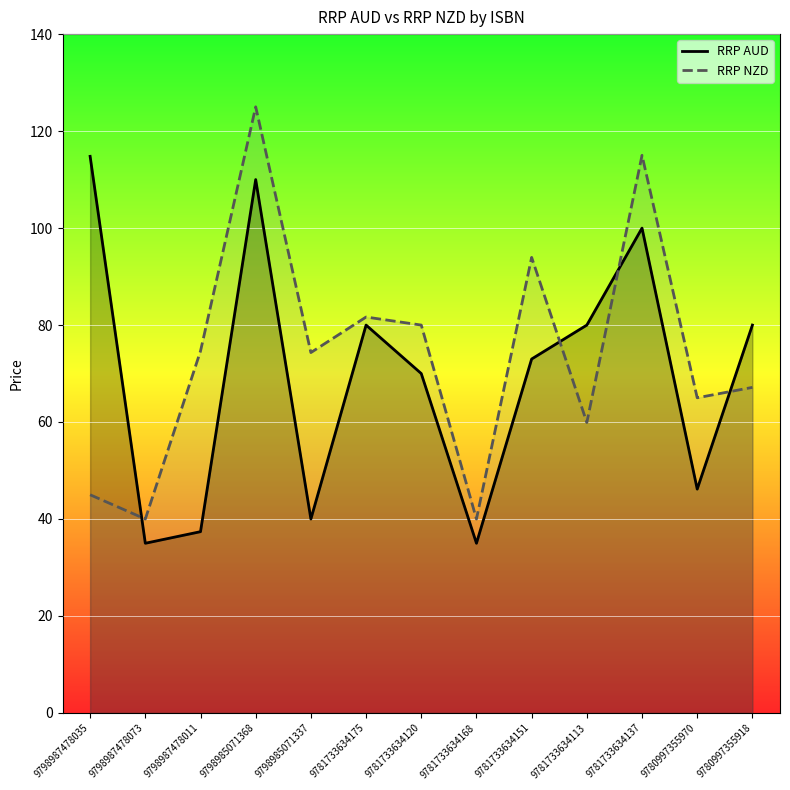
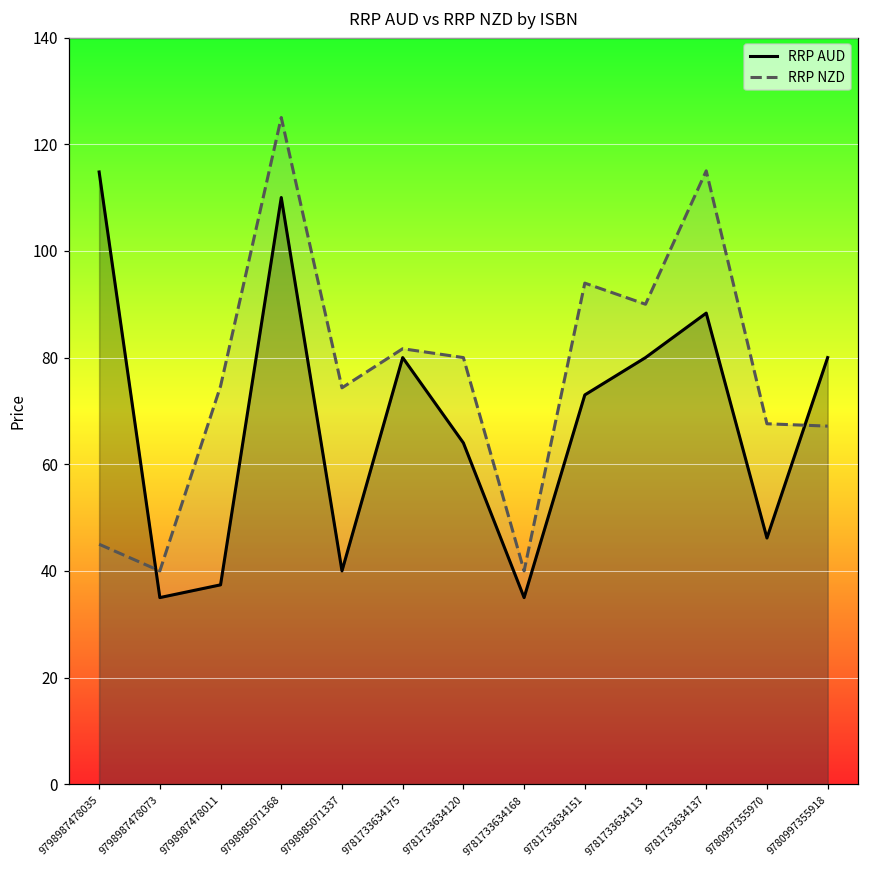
RRP AUD, 9781733634120: 70 -> 64
RRP NZD, 9781733634113: 60 -> 90
RRP AUD, 9781733634137: 100 -> 88
RRP NZD, 9780997355970: 65 -> 68
